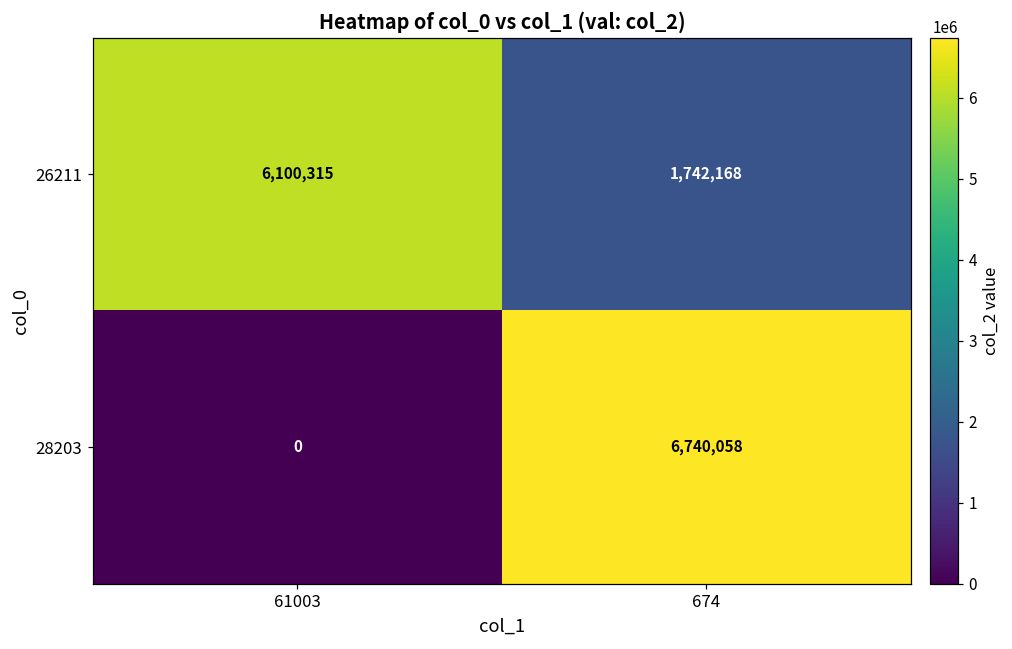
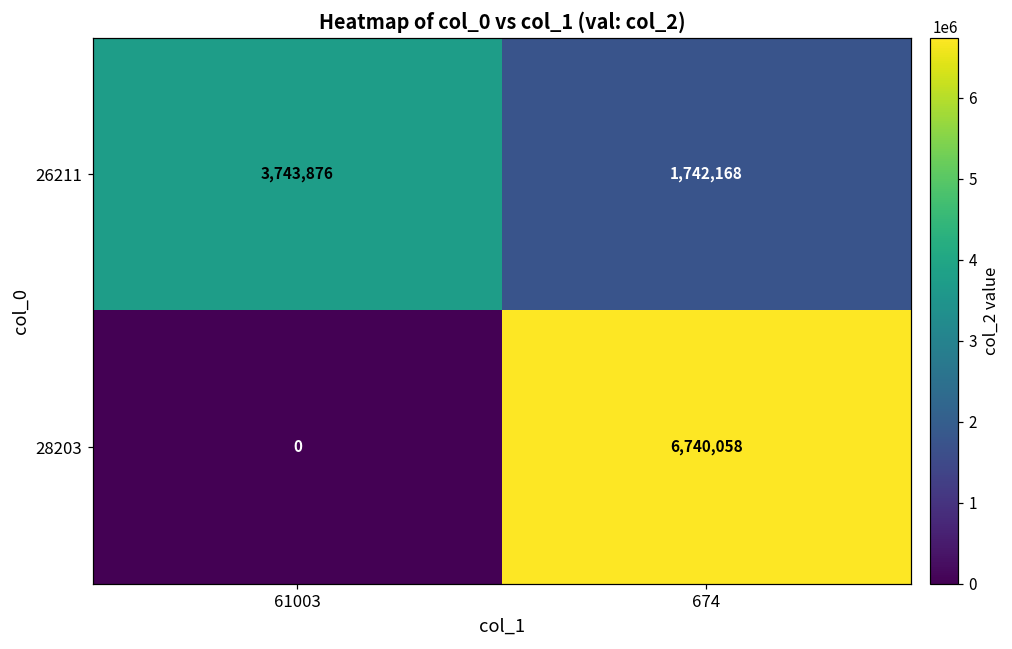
26211, 61003: 6,100,315 -> 3,743,876
